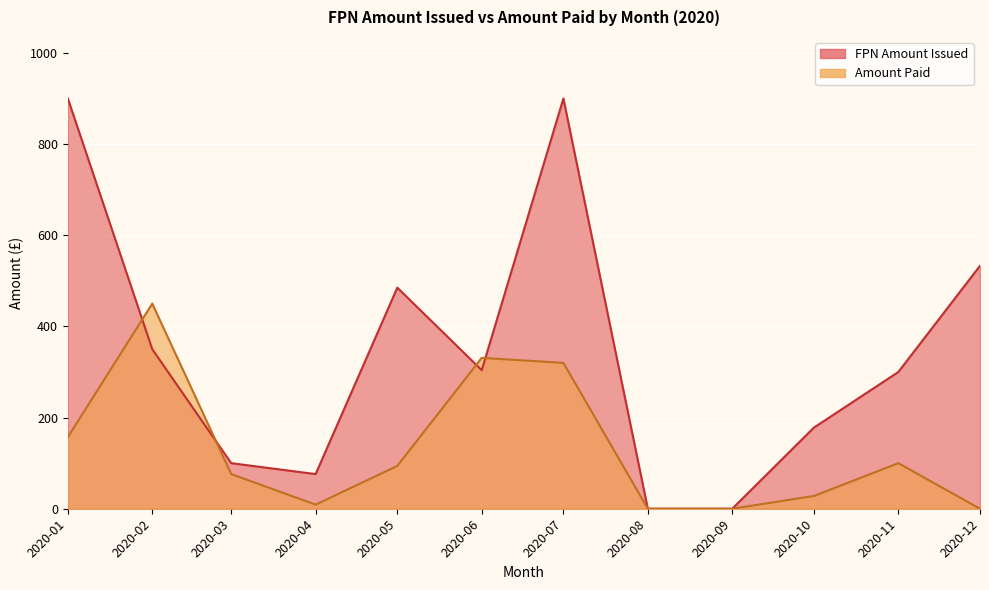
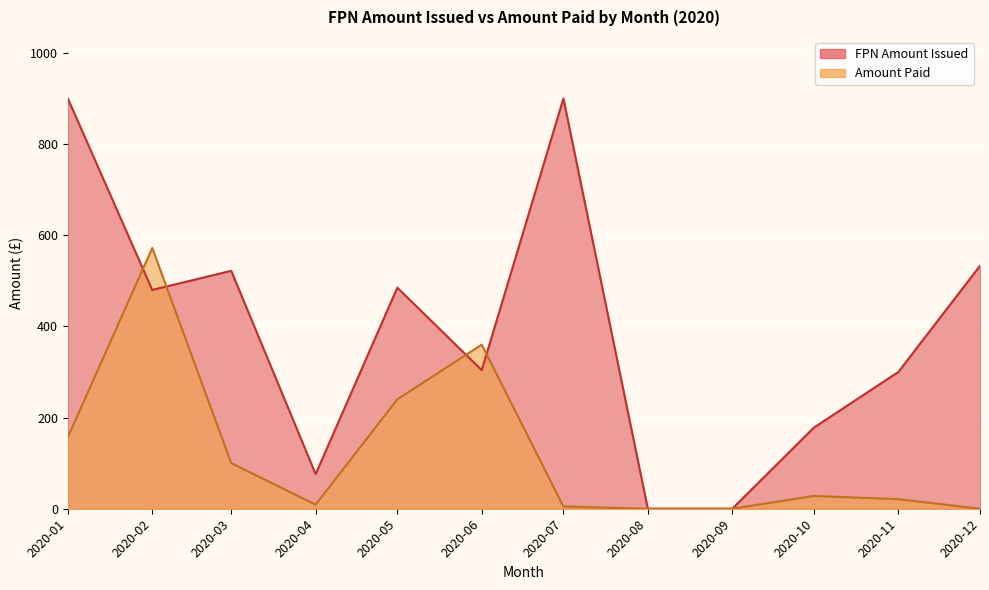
FPN Amount Issued, 2020-02: 350 -> 480
Amount Paid, 2020-02: 450 -> 570
FPN Amount Issued, 2020-03: 100 -> 520
Amount Paid, 2020-03: 80 -> 100
Amount Paid, 2020-05: 90 -> 240
Amount Paid, 2020-06: 330 -> 360
Amount Paid, 2020-07: 320 -> 10
Amount Paid, 2020-11: 100 -> 20
